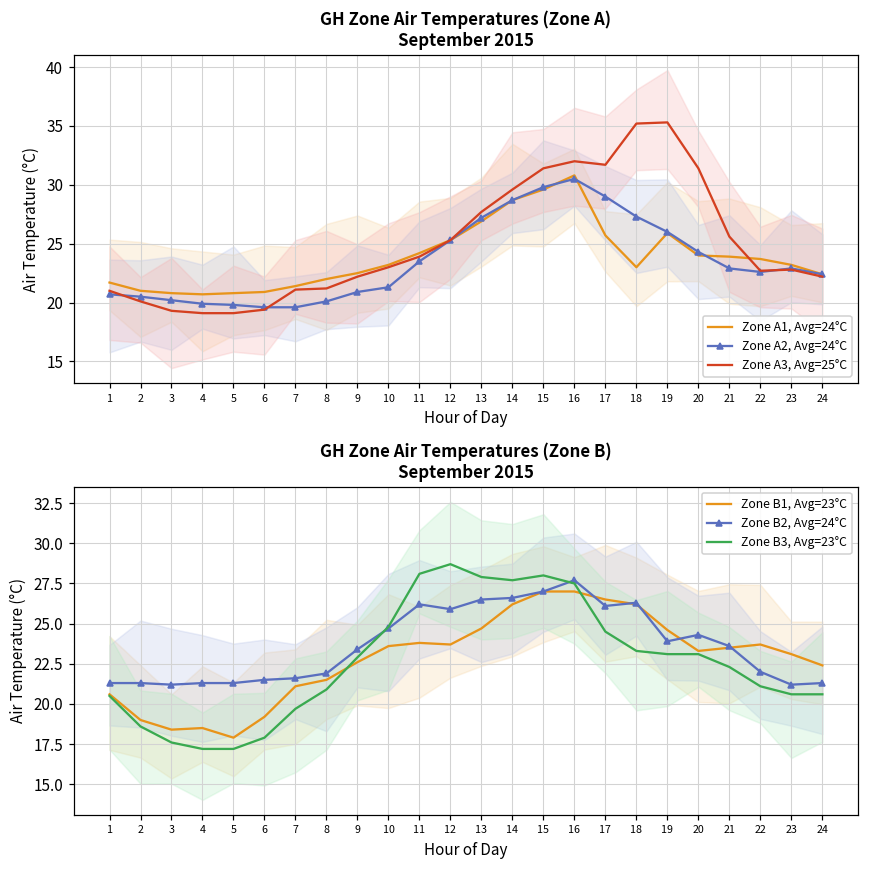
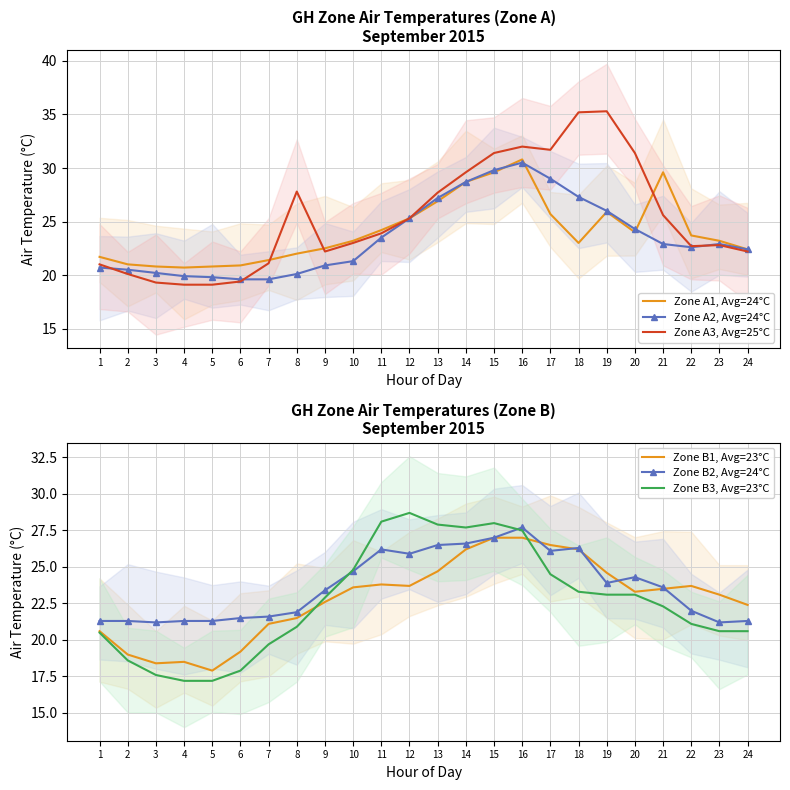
GH Zone Air Temperatures (Zone A) September 2015, Zone A3, Avg=25°C, 8: 21.2 -> 27.8
GH Zone Air Temperatures (Zone A) September 2015, Zone A1, Avg=24°C, 21: 23.9 -> 29.6
